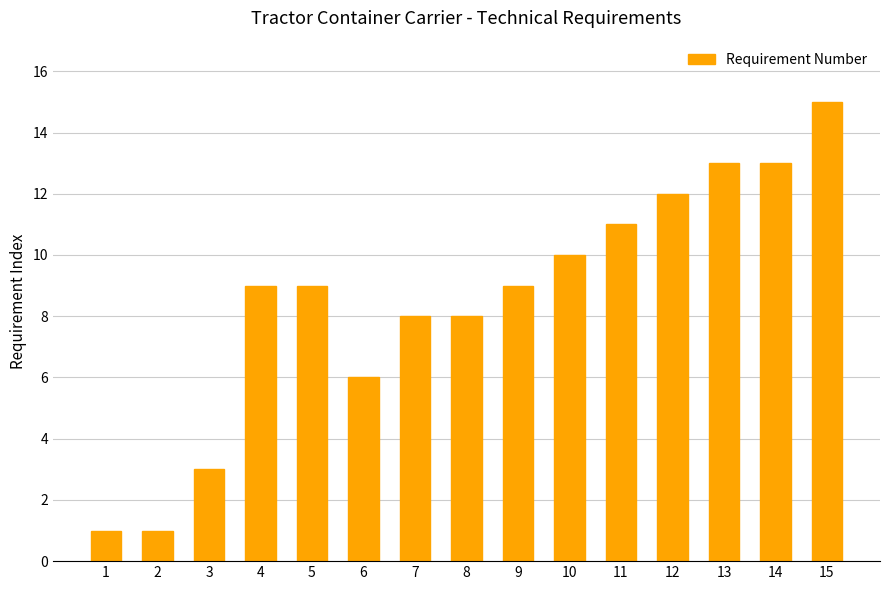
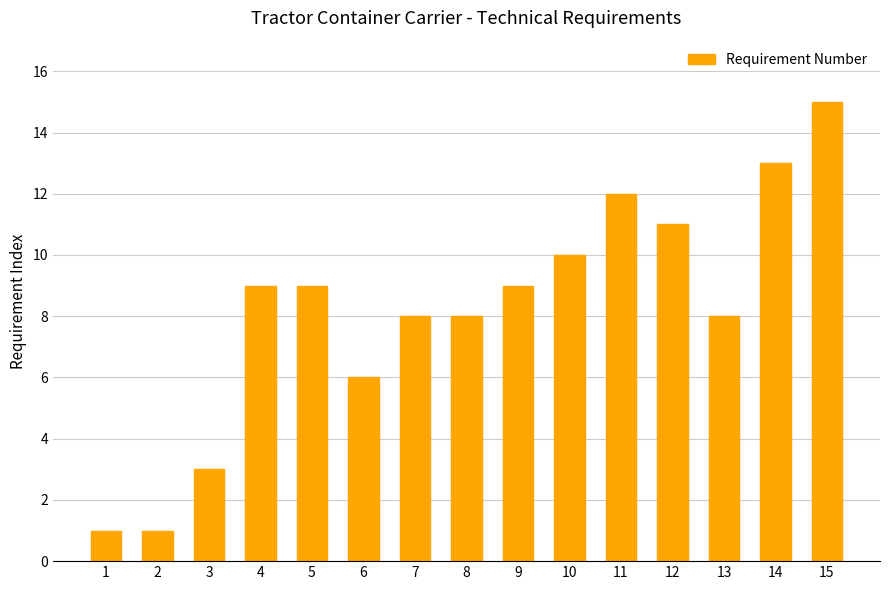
11: 11 -> 12
12: 12 -> 11
13: 13 -> 8
